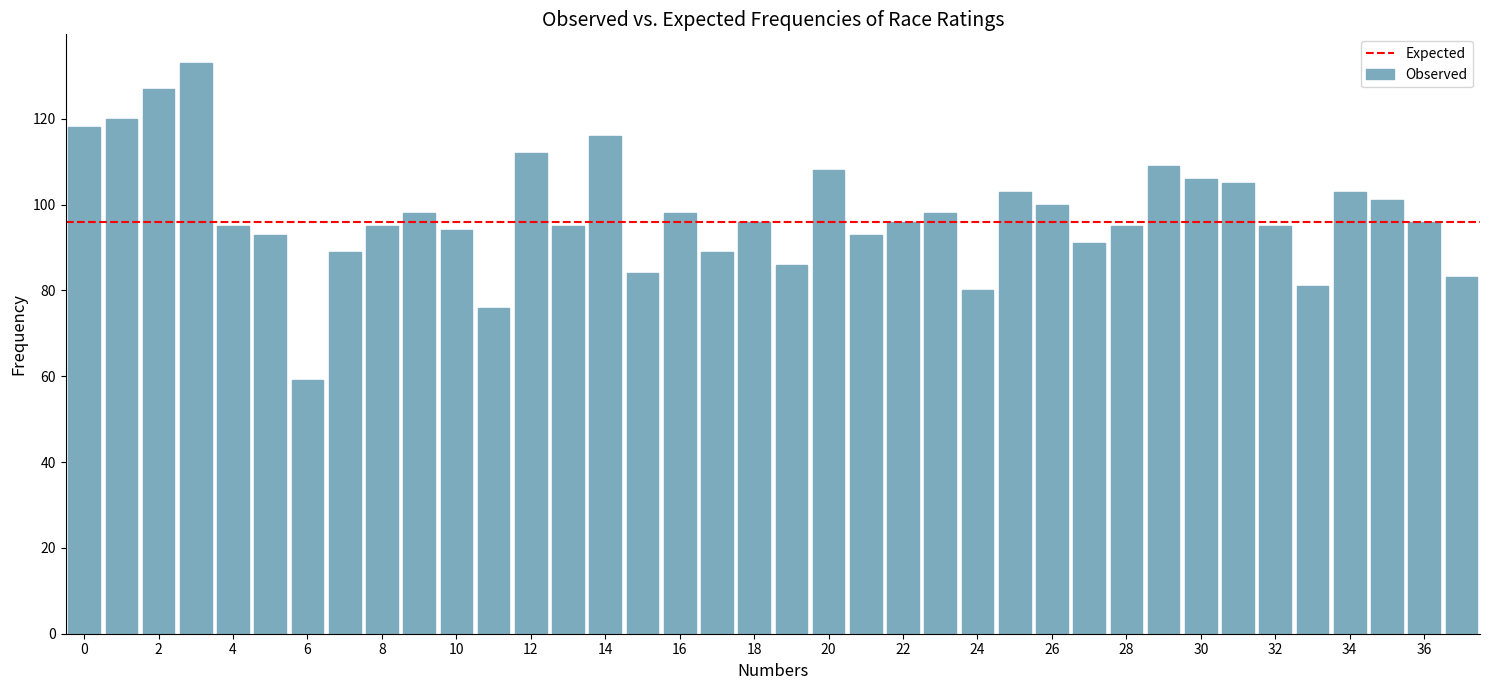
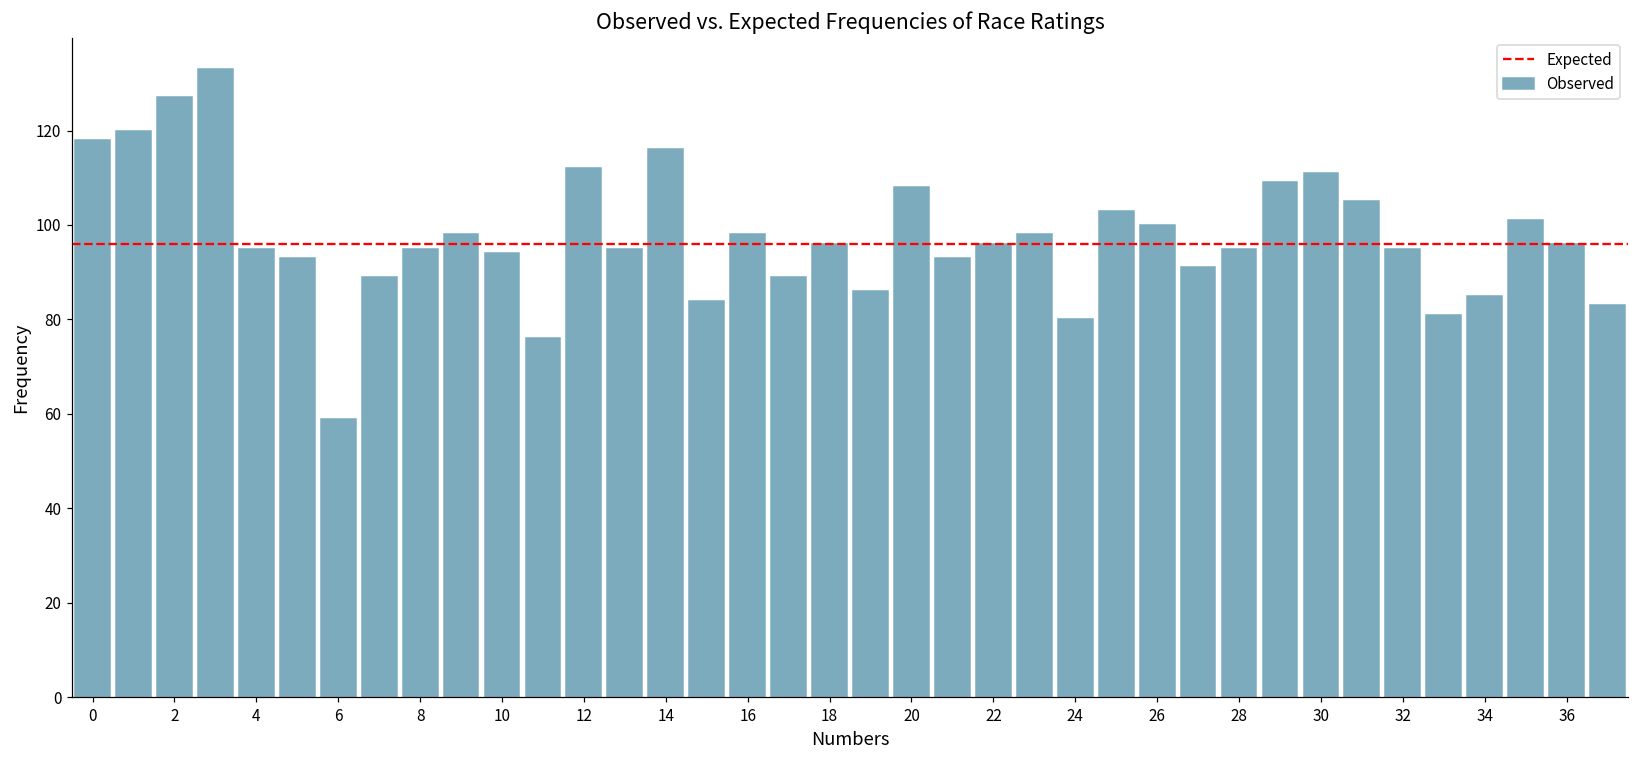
30: 106 -> 111
34: 103 -> 85
